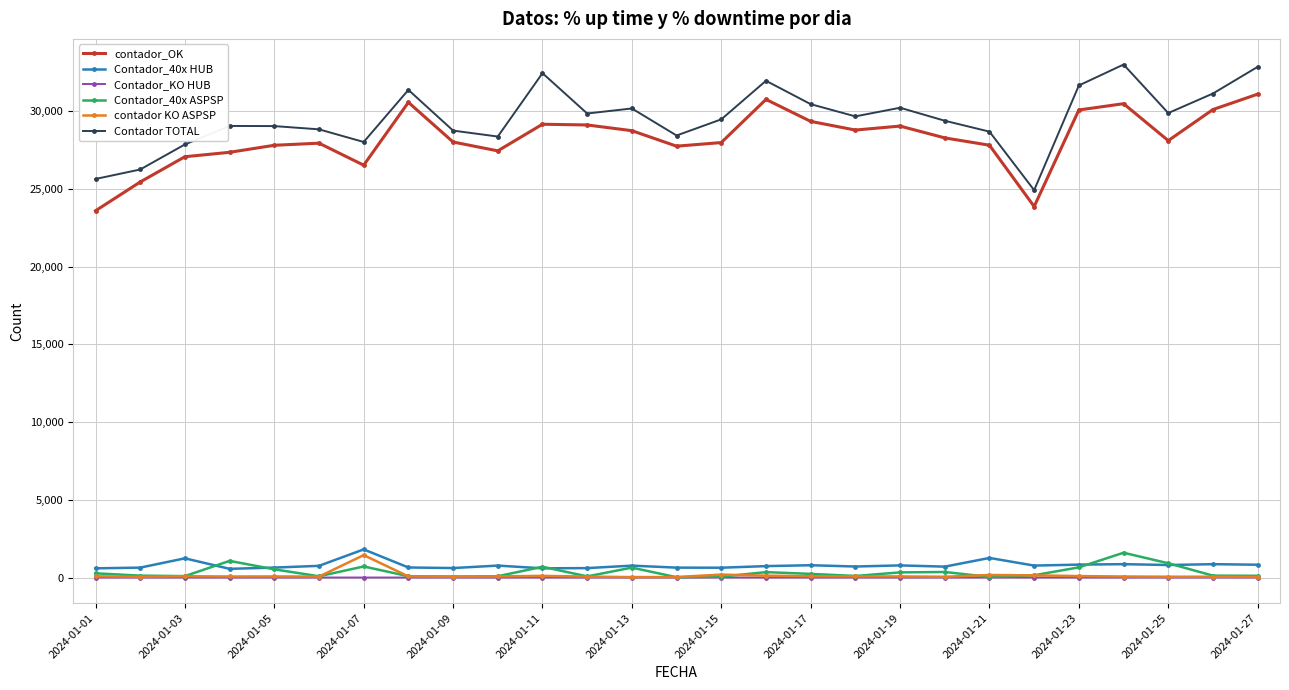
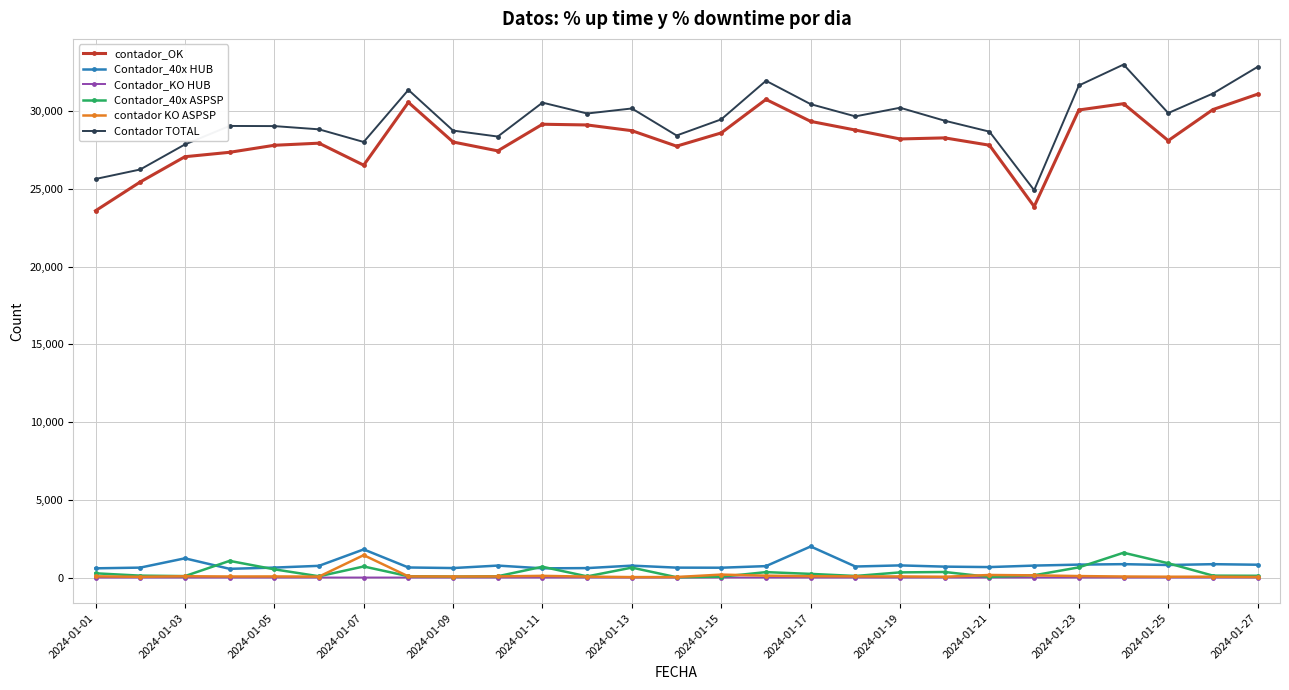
Contador TOTAL, 2024-01-11: 32,500 -> 30,600
contador_OK, 2024-01-15: 28,000 -> 28,600
Contador_40x HUB, 2024-01-17: 800 -> 2,000
contador_OK, 2024-01-19: 29,100 -> 28,200
Contador_40x HUB, 2024-01-21: 1,300 -> 700
